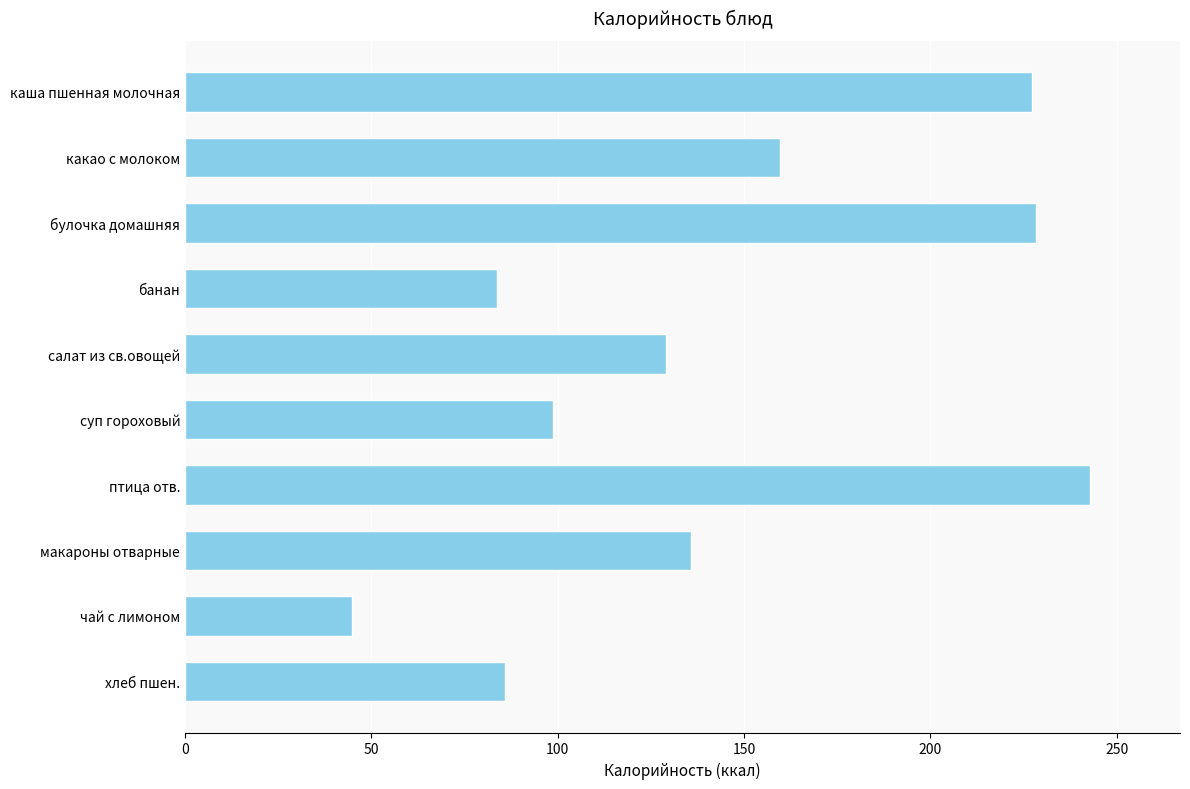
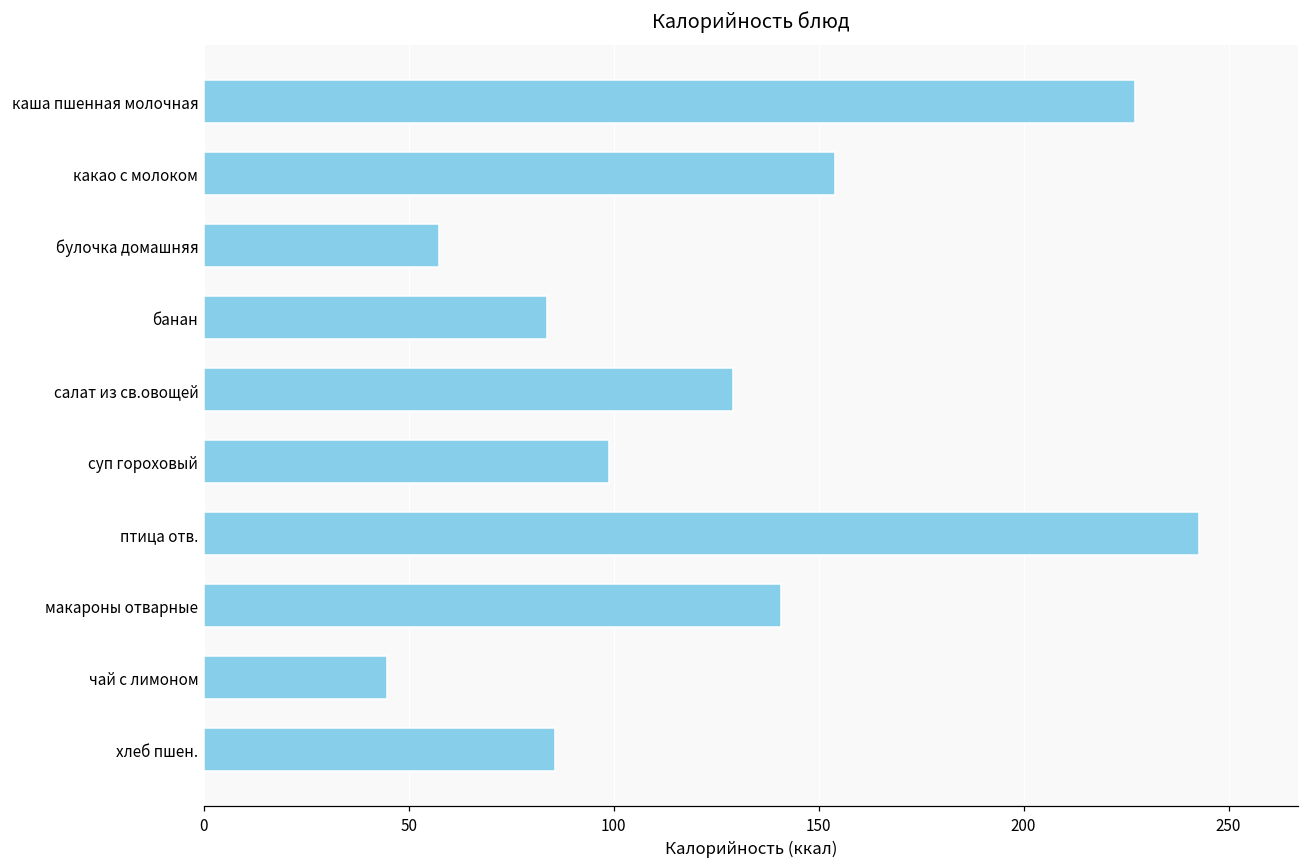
какао с молоком: 160 -> 154
булочка домашняя: 228 -> 57
макароны отварные: 136 -> 141
